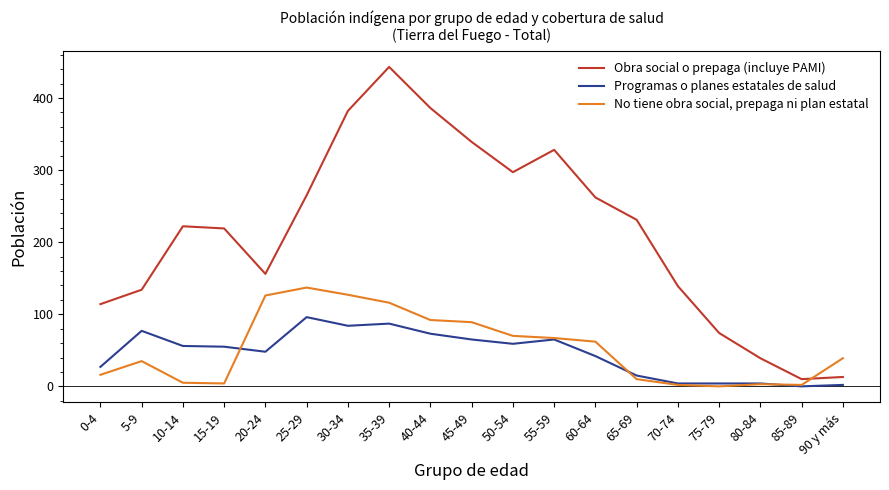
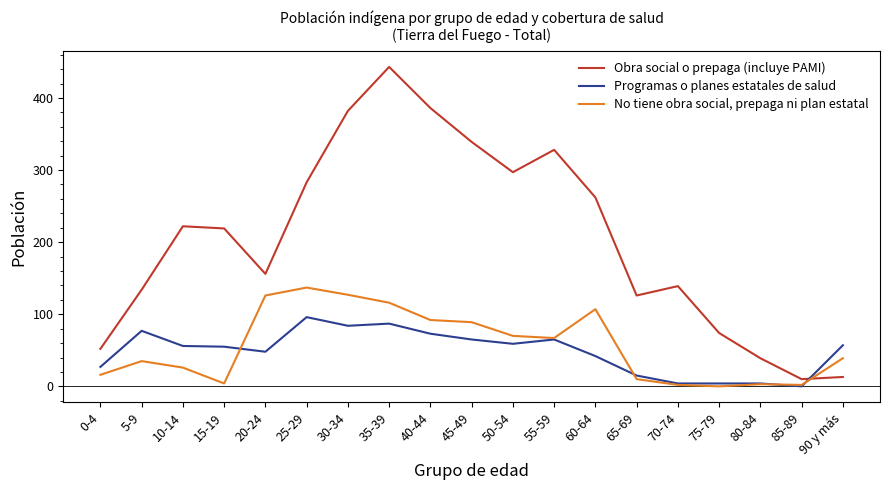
Obra social o prepaga (incluye PAMI), 0-4: 110 -> 50
No tiene obra social, prepaga ni plan estatal, 10-14: 10 -> 30
Obra social o prepaga (incluye PAMI), 25-29: 270 -> 280
No tiene obra social, prepaga ni plan estatal, 60-64: 60 -> 110
Obra social o prepaga (incluye PAMI), 65-69: 230 -> 130
Programas o planes estatales de salud, 90 y más: 0 -> 60
